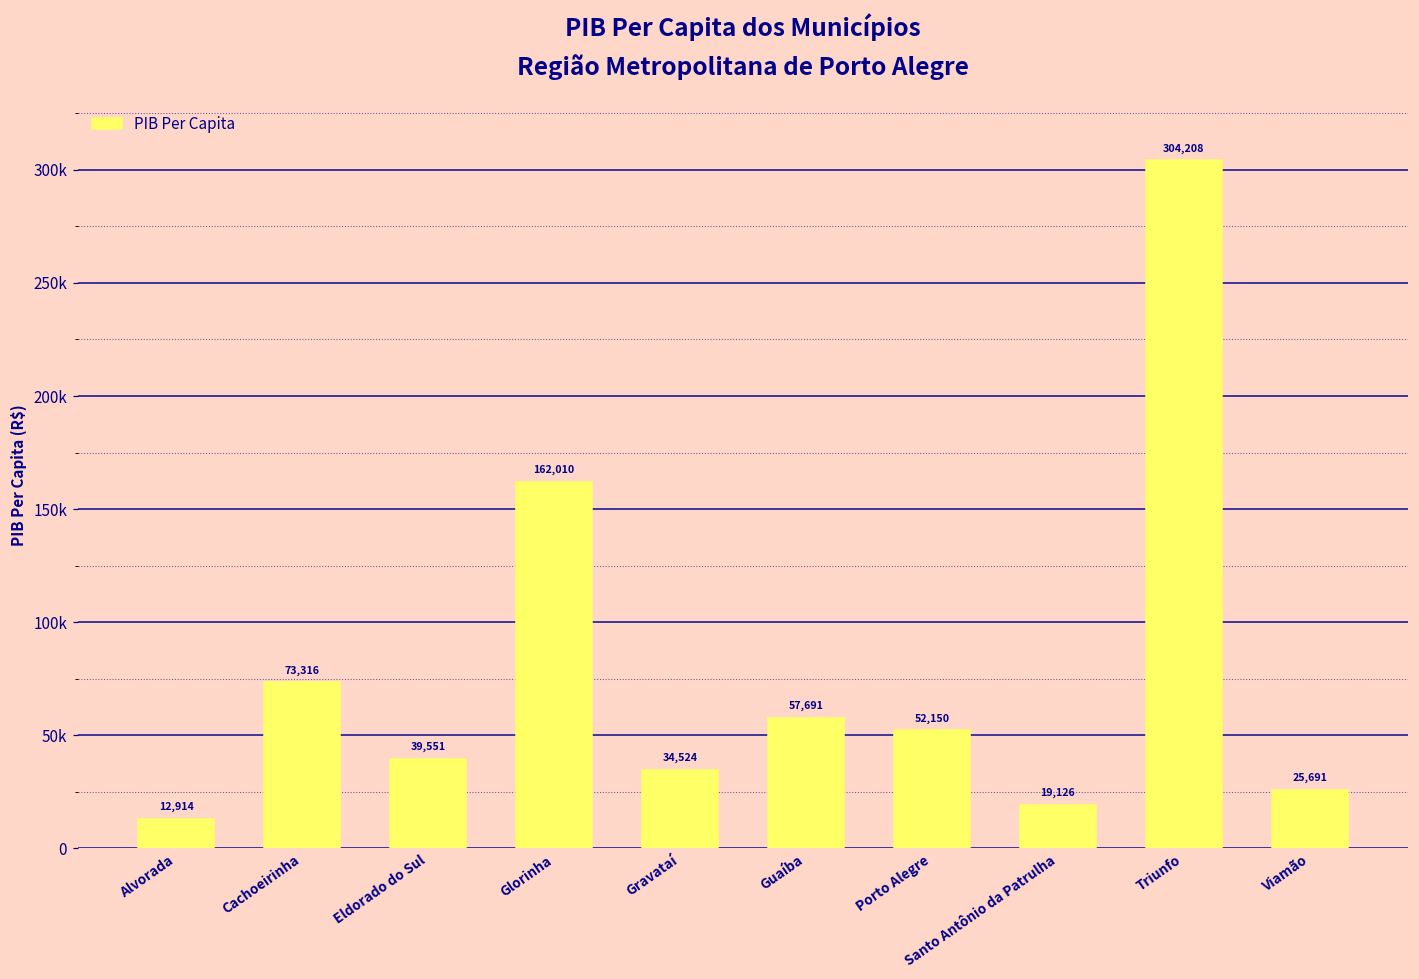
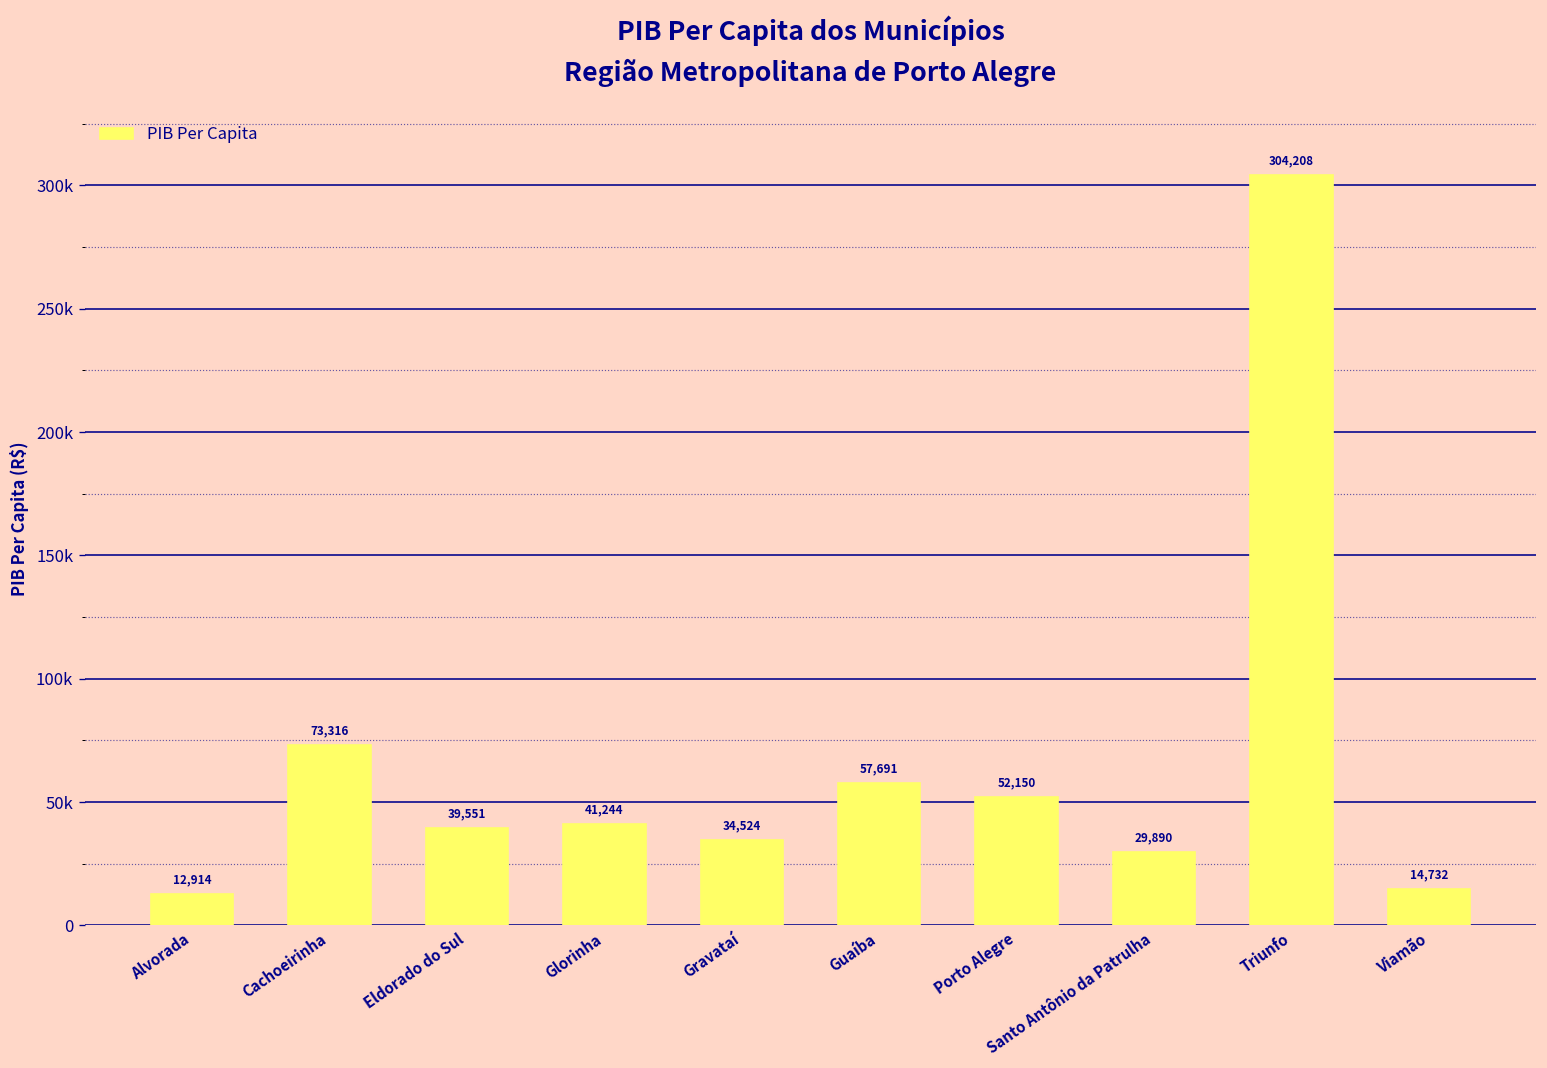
Glorinha: 162,010 -> 41,244
Santo Antônio da Patrulha: 19,126 -> 29,890
Viamão: 25,691 -> 14,732
